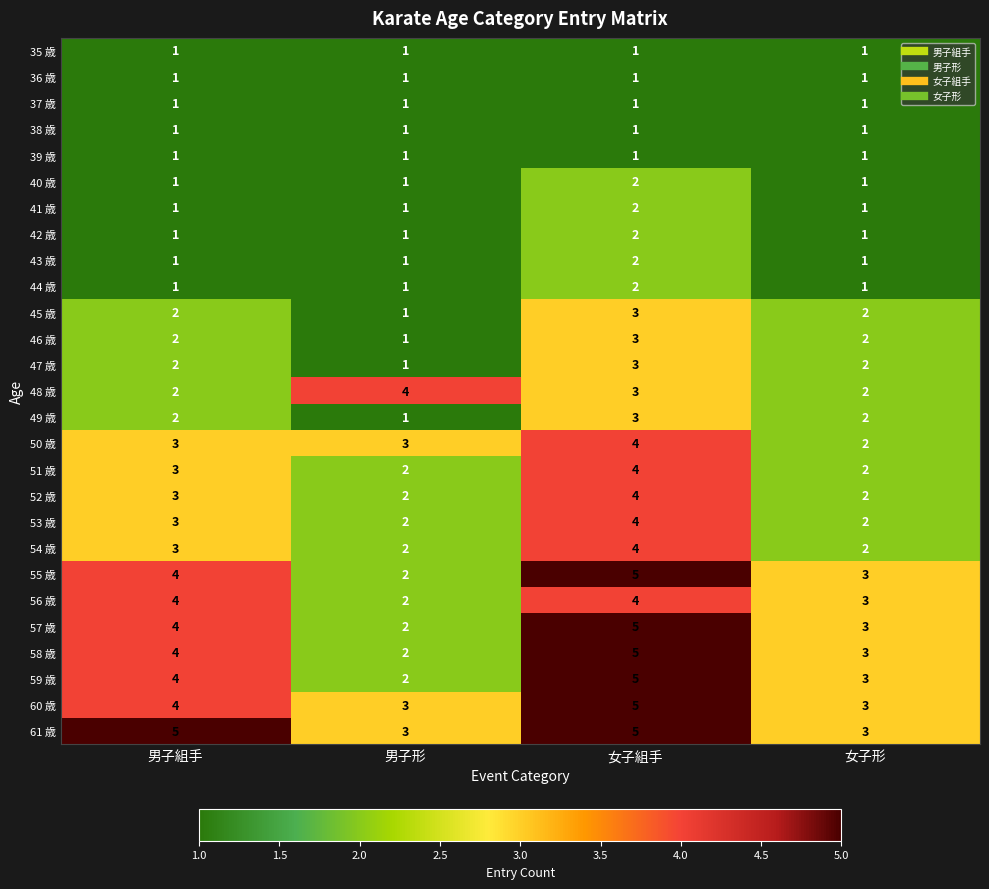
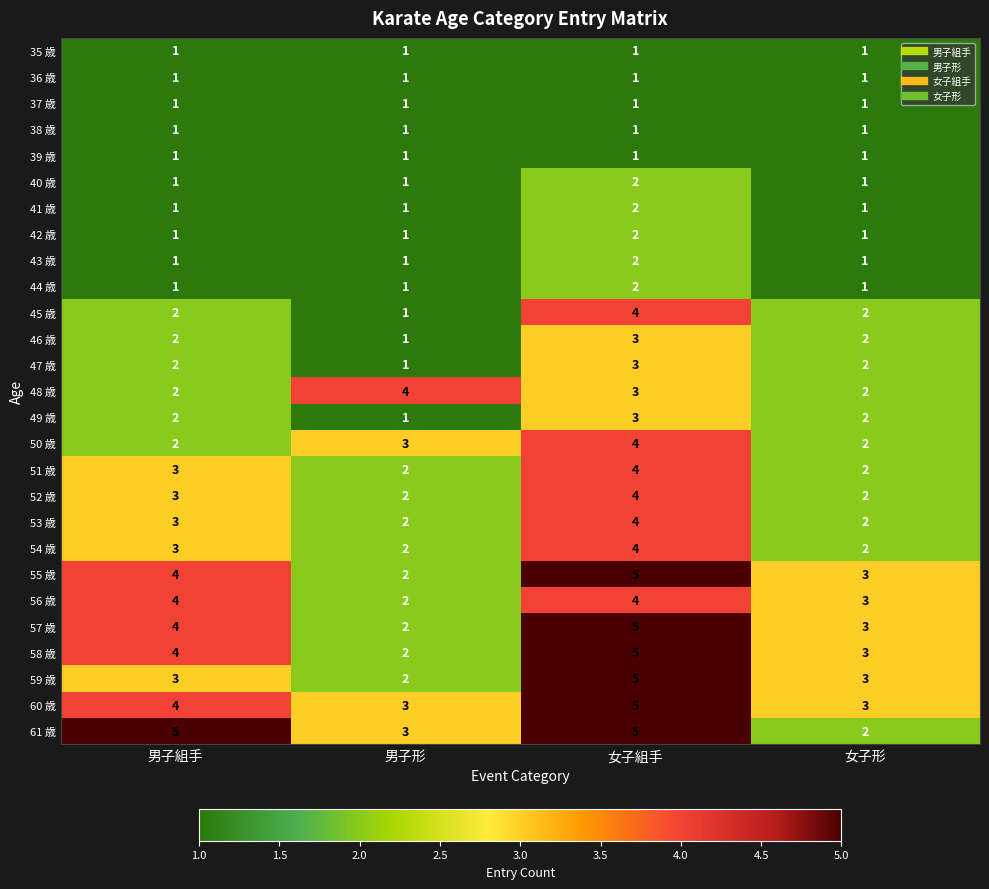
45 歳, 女子組手: 3 -> 4
50 歳, 男子組手: 3 -> 2
59 歳, 男子組手: 4 -> 3
61 歳, 女子形: 3 -> 2
